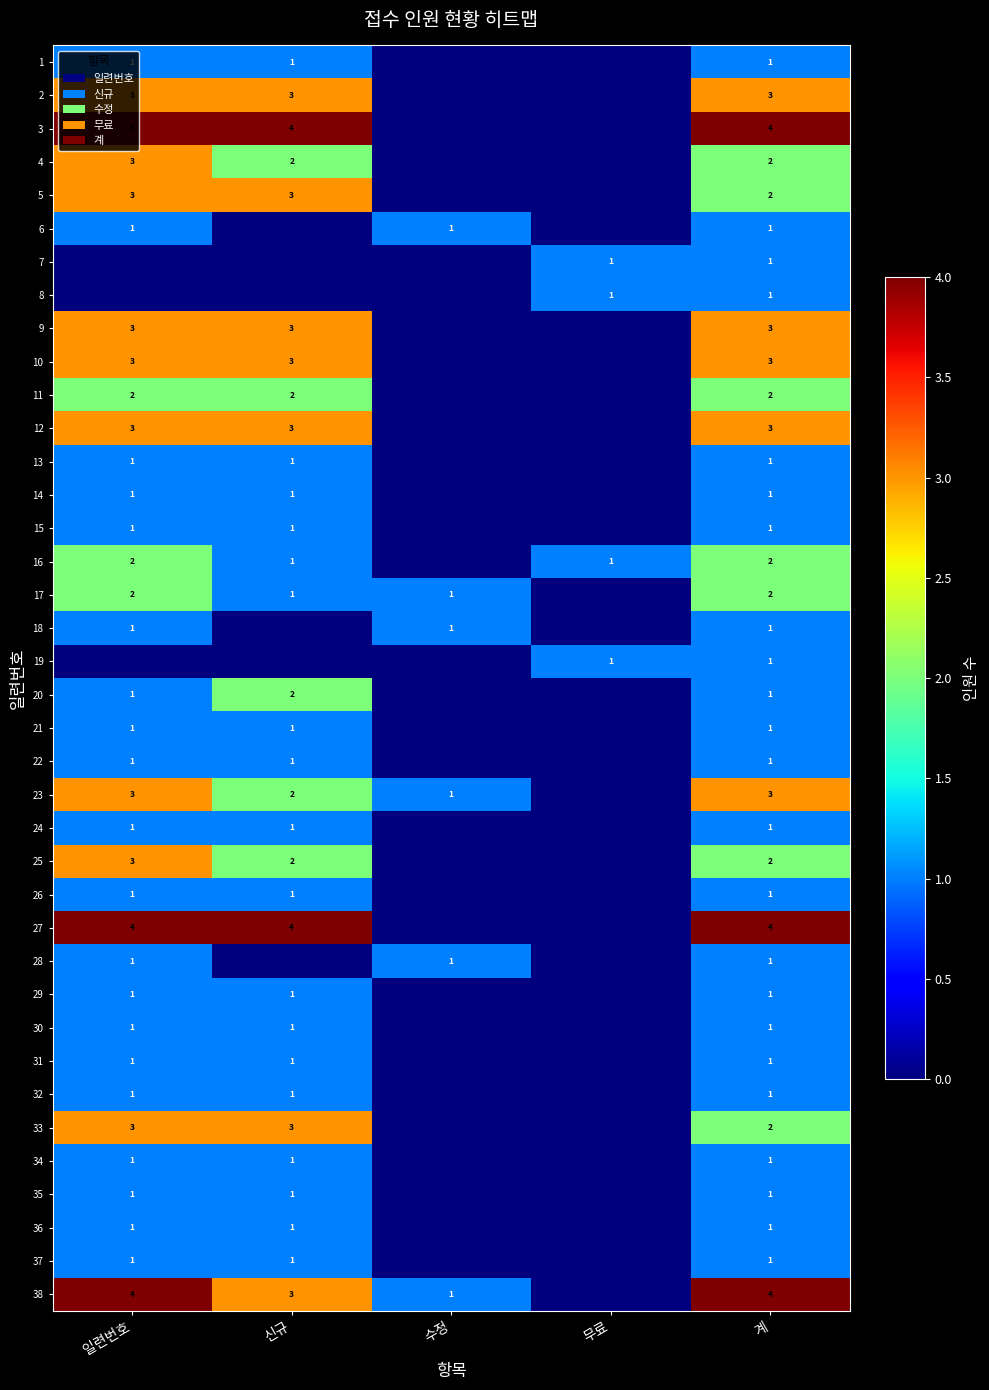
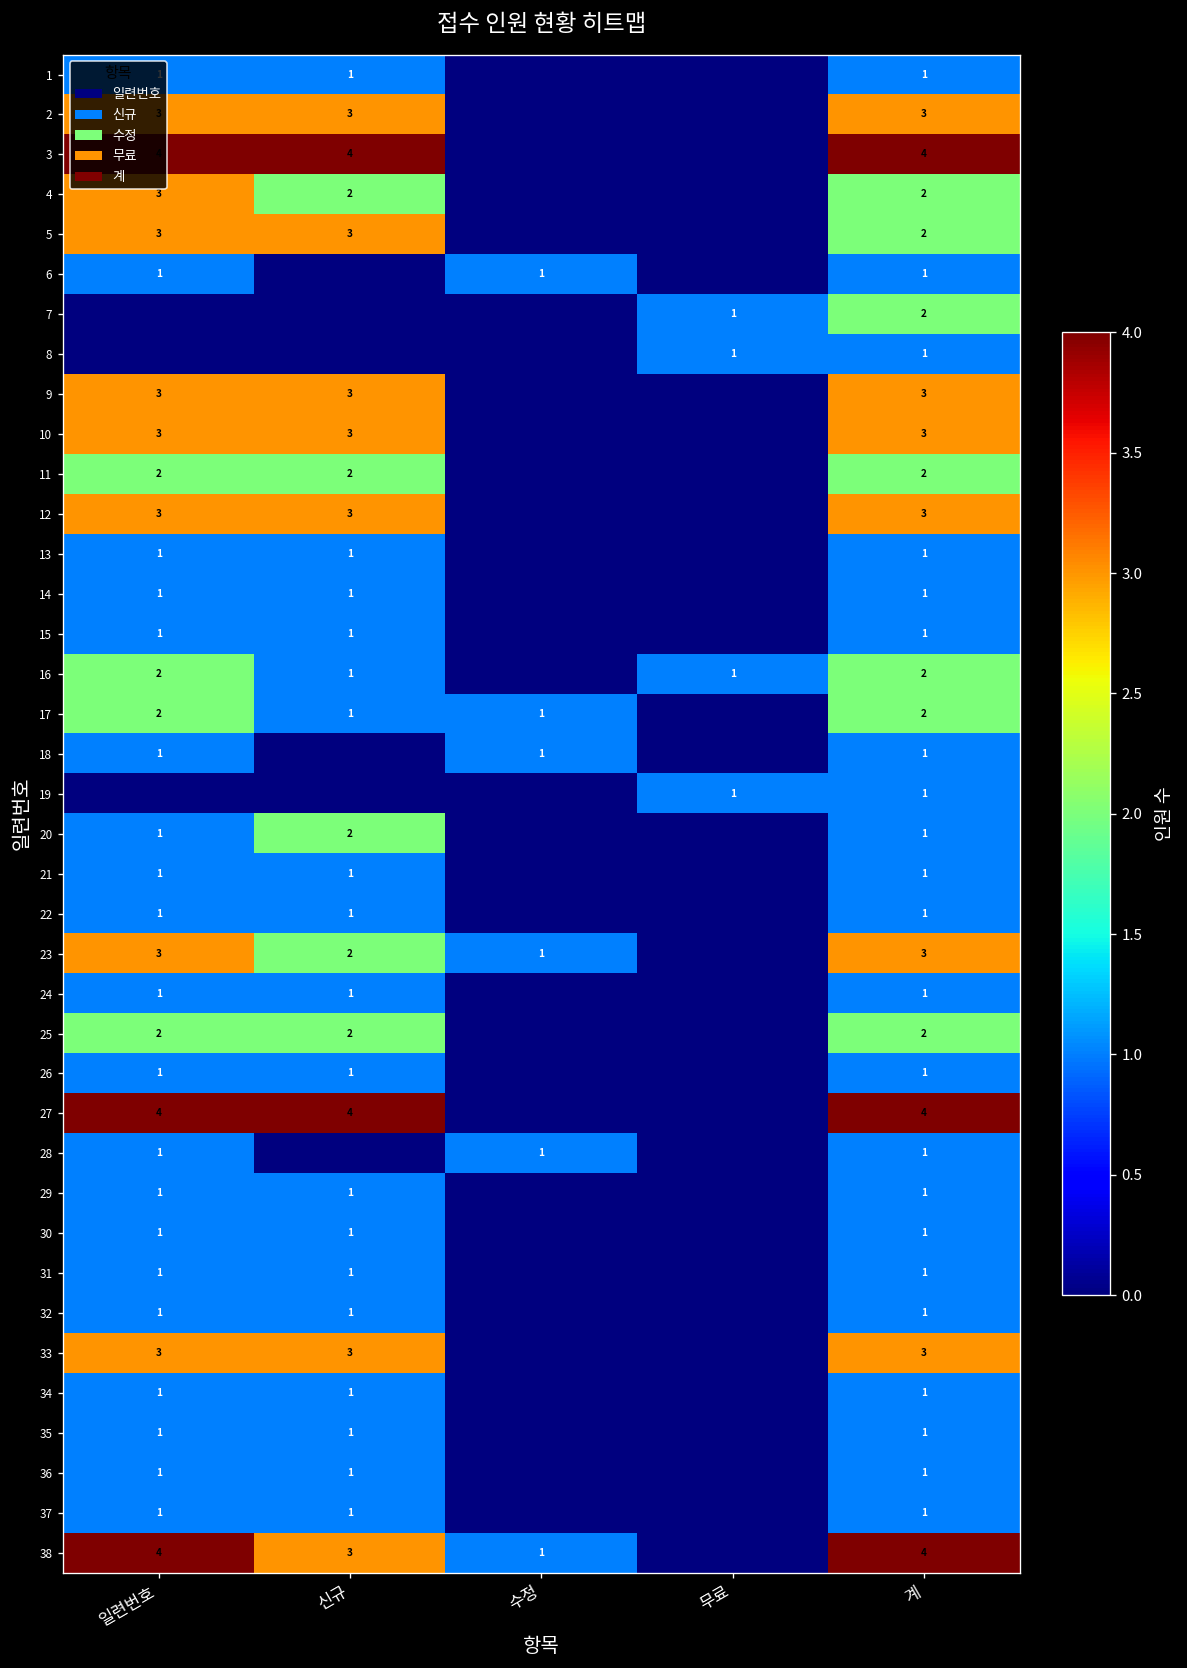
7, 계: 1 -> 2
25, 일련번호: 3 -> 2
33, 계: 2 -> 3
